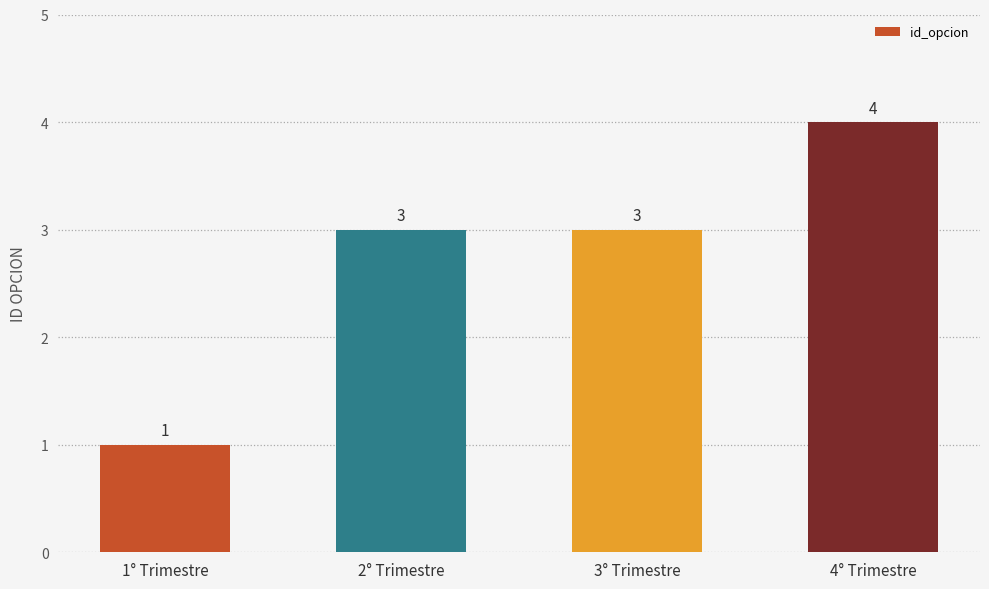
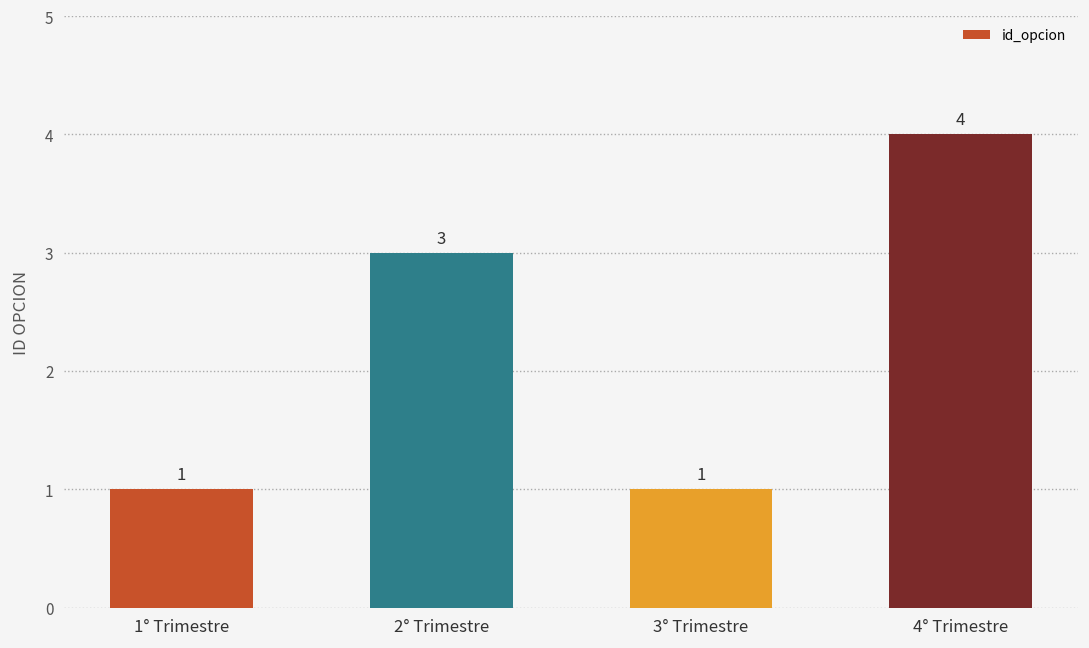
3° Trimestre: 3 -> 1
